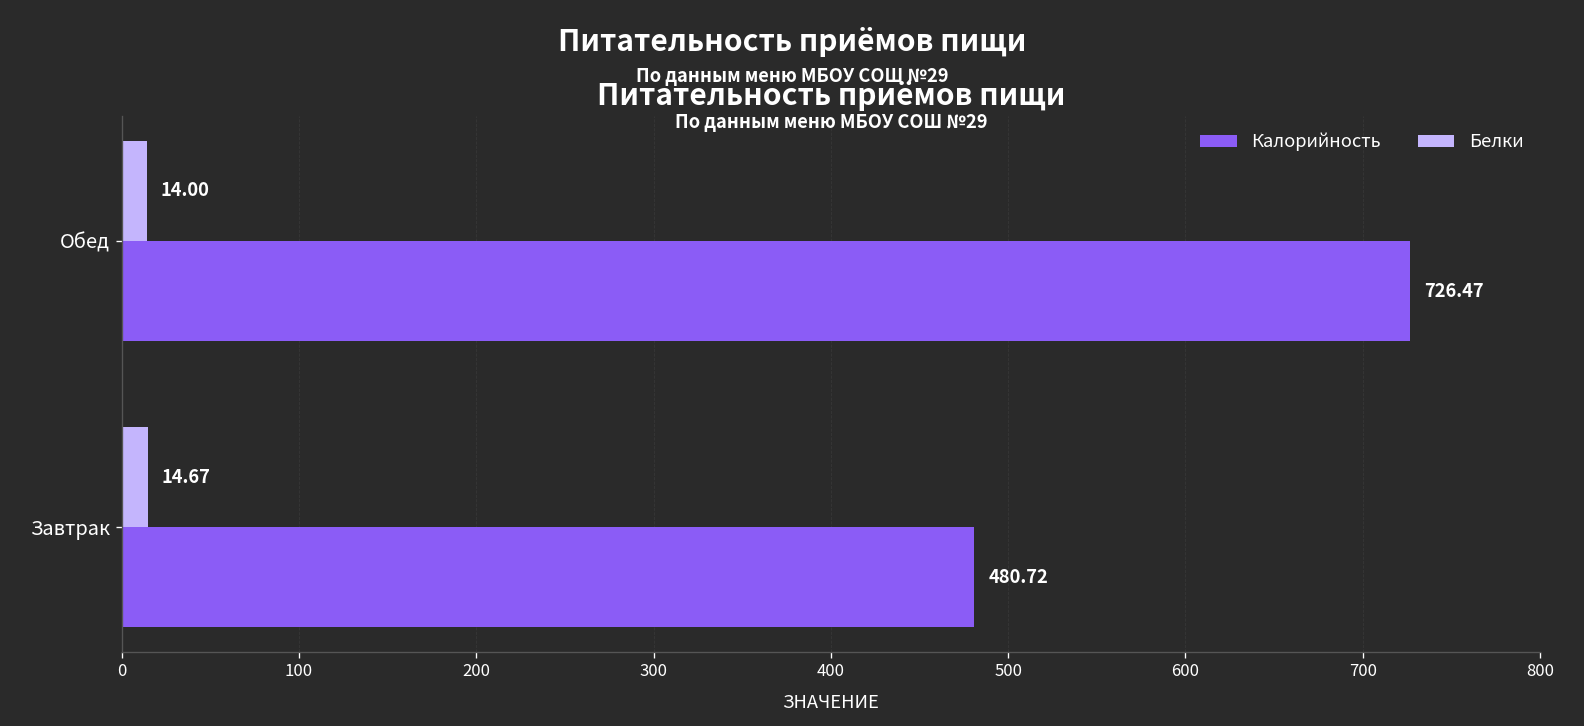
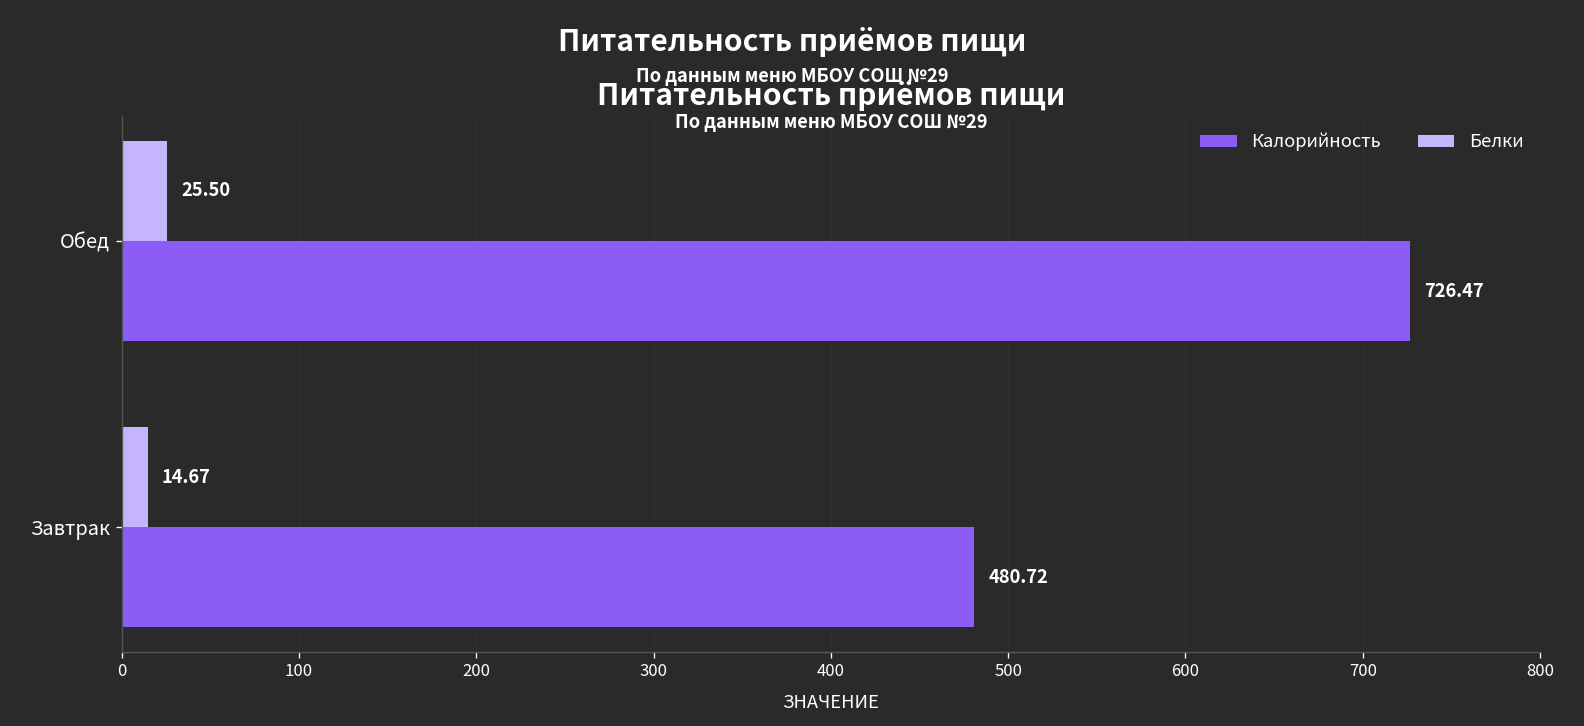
Белки, Обед: 14.00 -> 25.50
